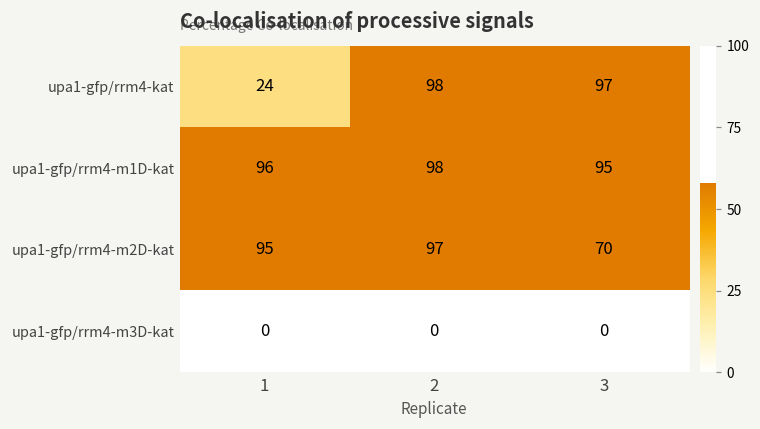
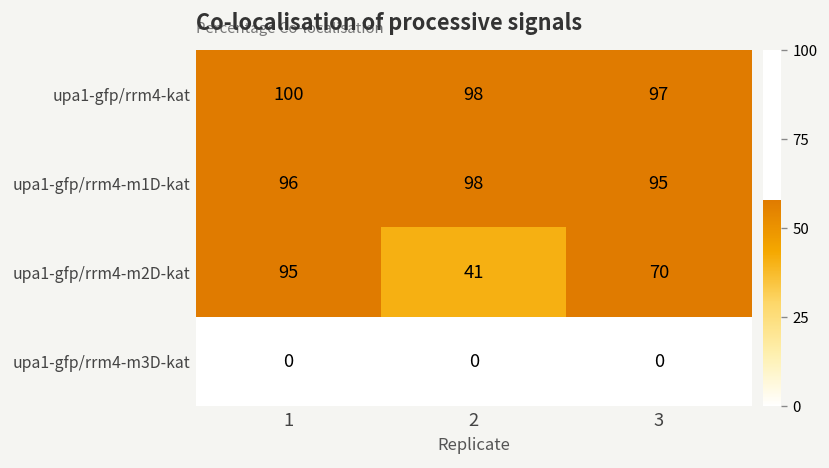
upa1-gfp/rrm4-kat, 1: 24 -> 100
upa1-gfp/rrm4-m2D-kat, 2: 97 -> 41
